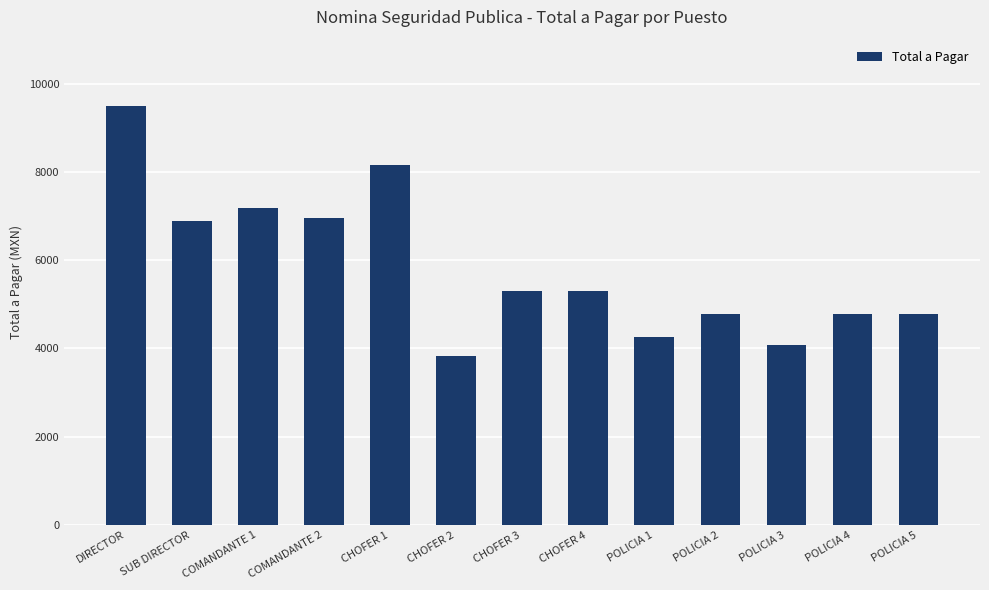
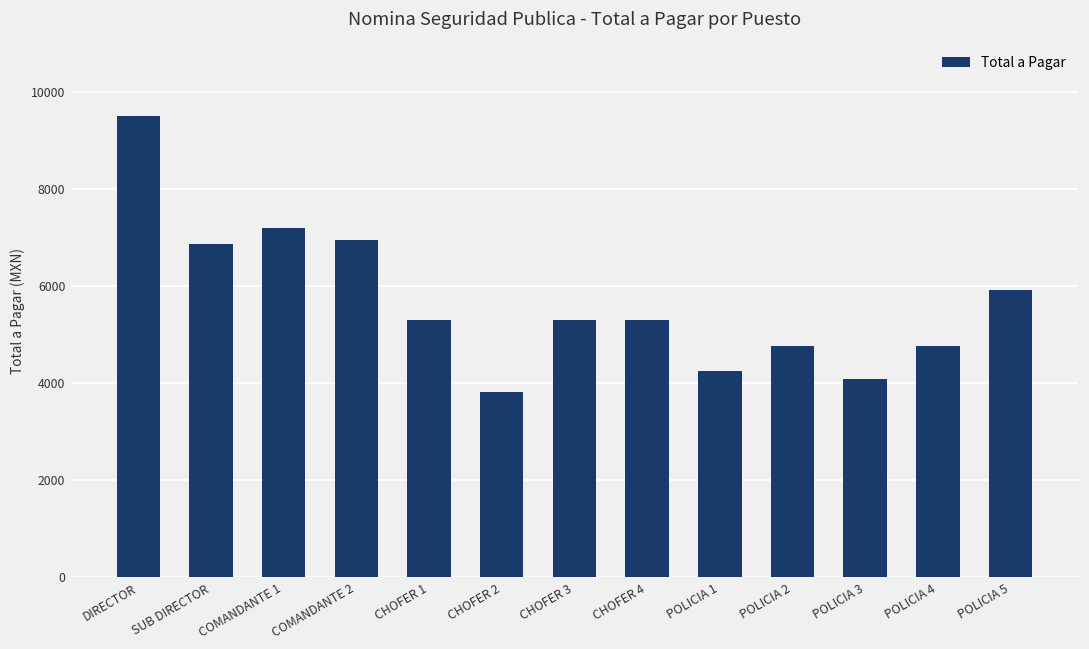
CHOFER 1: 8200 -> 5300
POLICIA 5: 4800 -> 5900
